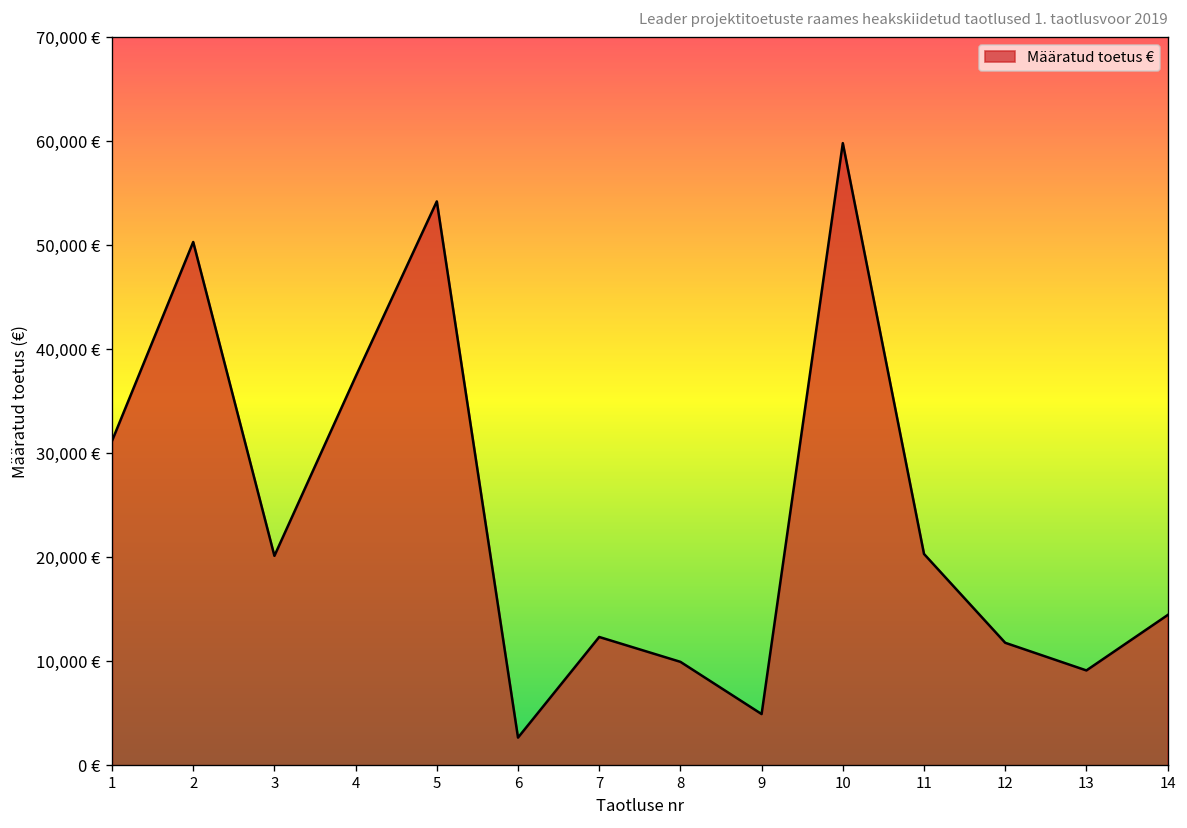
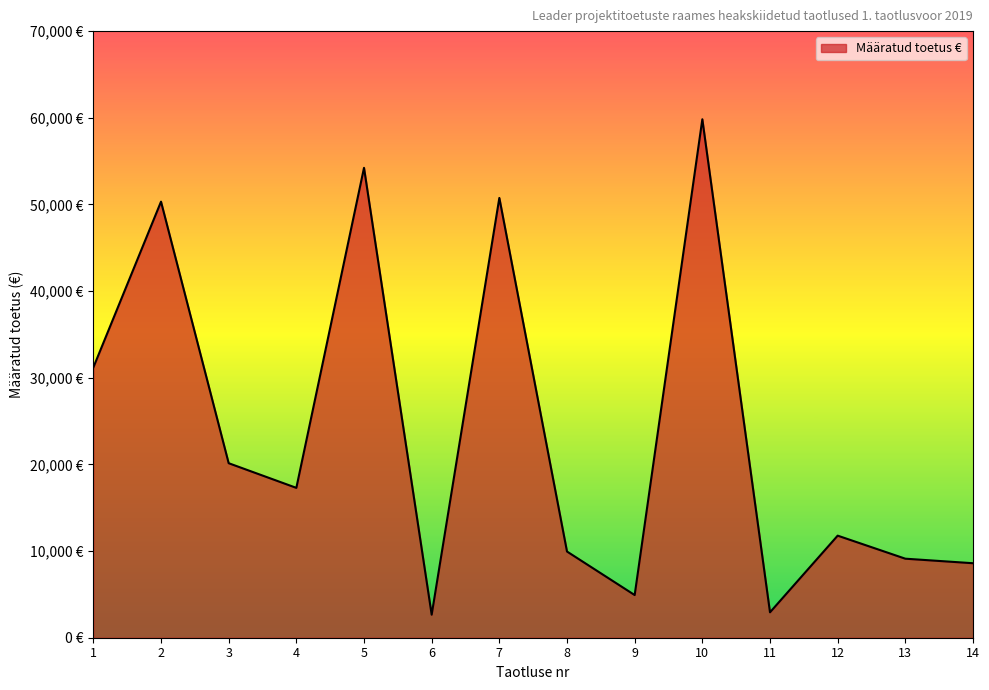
4: 37,000 € -> 17,000 €
7: 12,000 € -> 51,000 €
11: 20,000 € -> 3,000 €
14: 14,000 € -> 9,000 €
